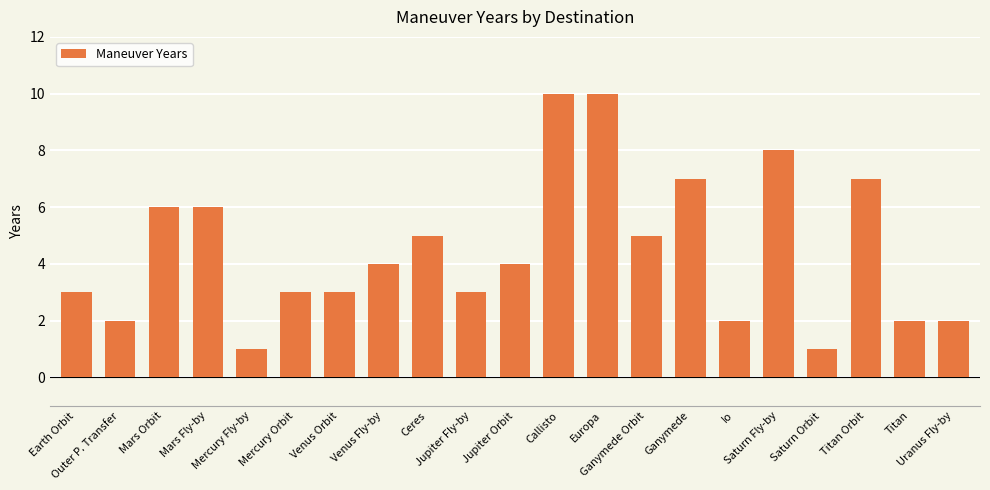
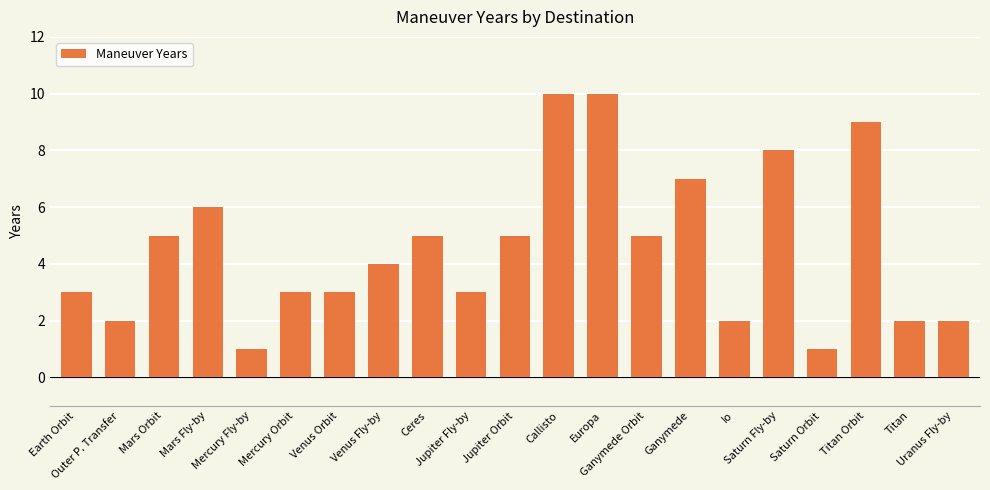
Mars Orbit: 6 -> 5
Jupiter Orbit: 4 -> 5
Titan Orbit: 7 -> 9
